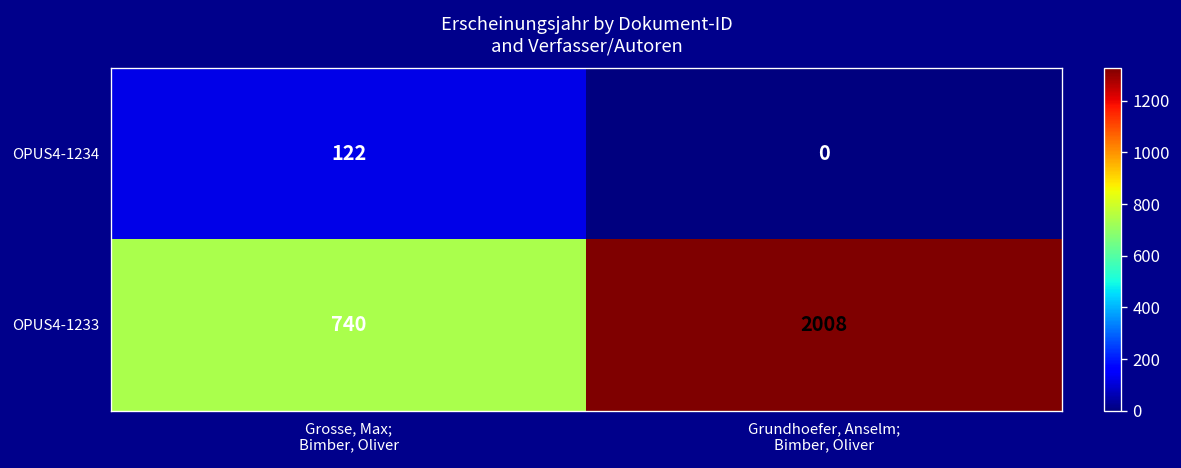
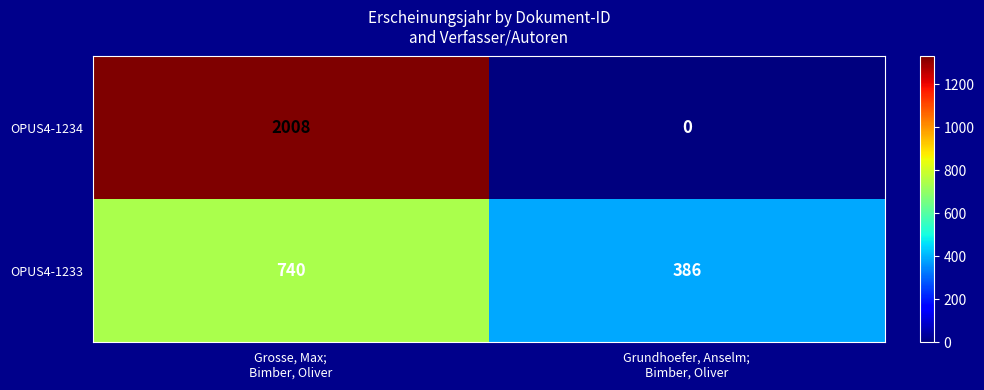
OPUS4-1234, Grosse, Max; Bimber, Oliver: 122 -> 2008
OPUS4-1233, Grundhoefer, Anselm; Bimber, Oliver: 2008 -> 386
